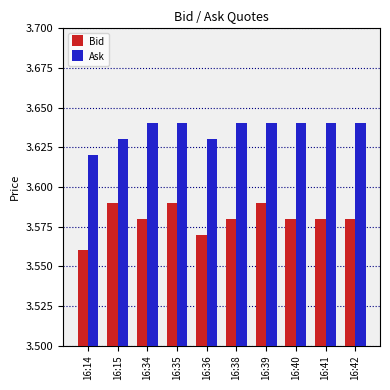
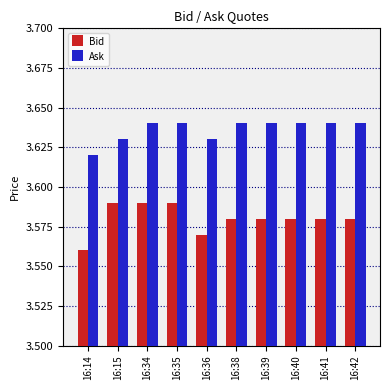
Bid, 16:34: 3.58 -> 3.59
Bid, 16:39: 3.59 -> 3.58
